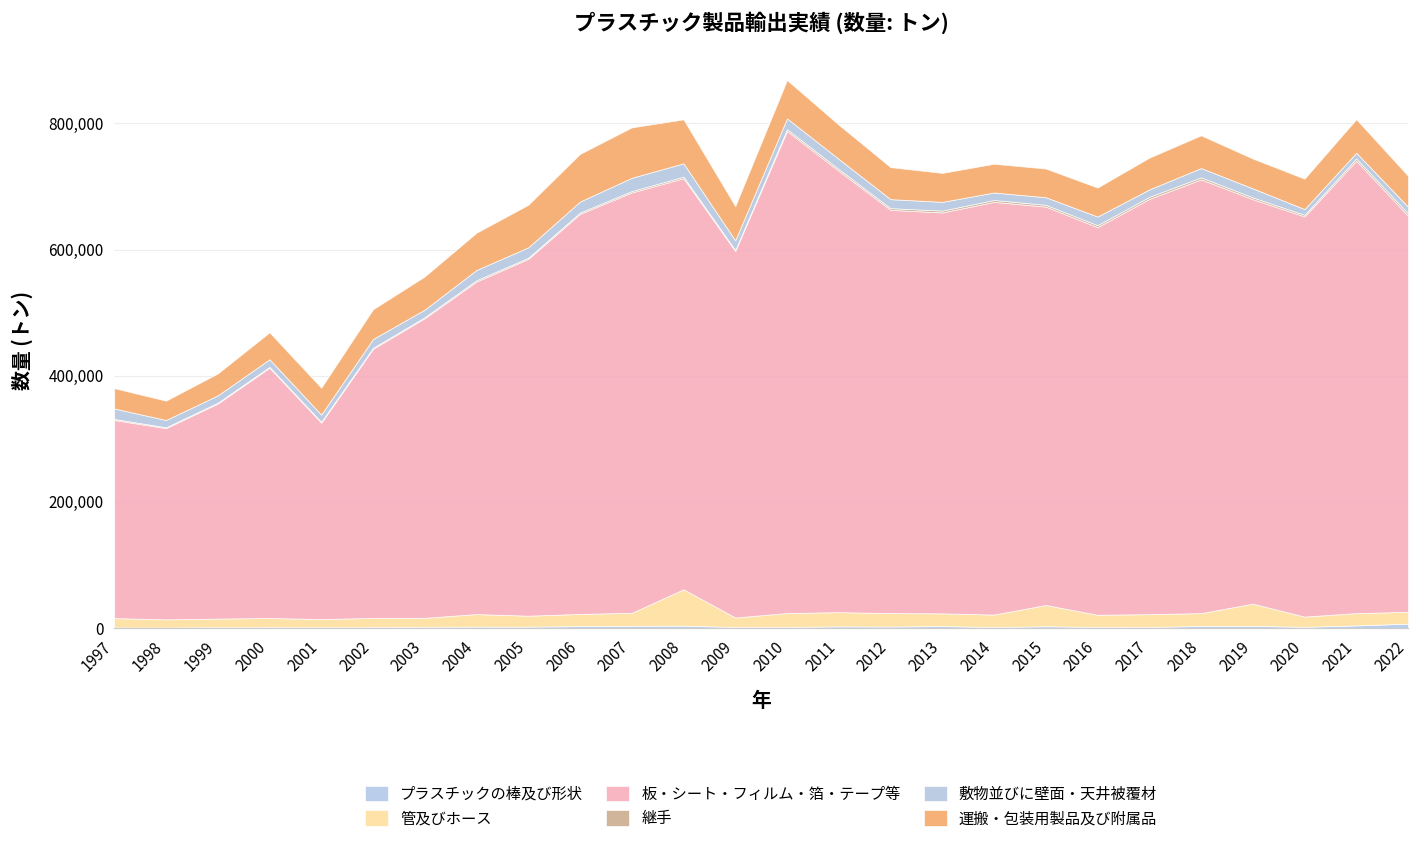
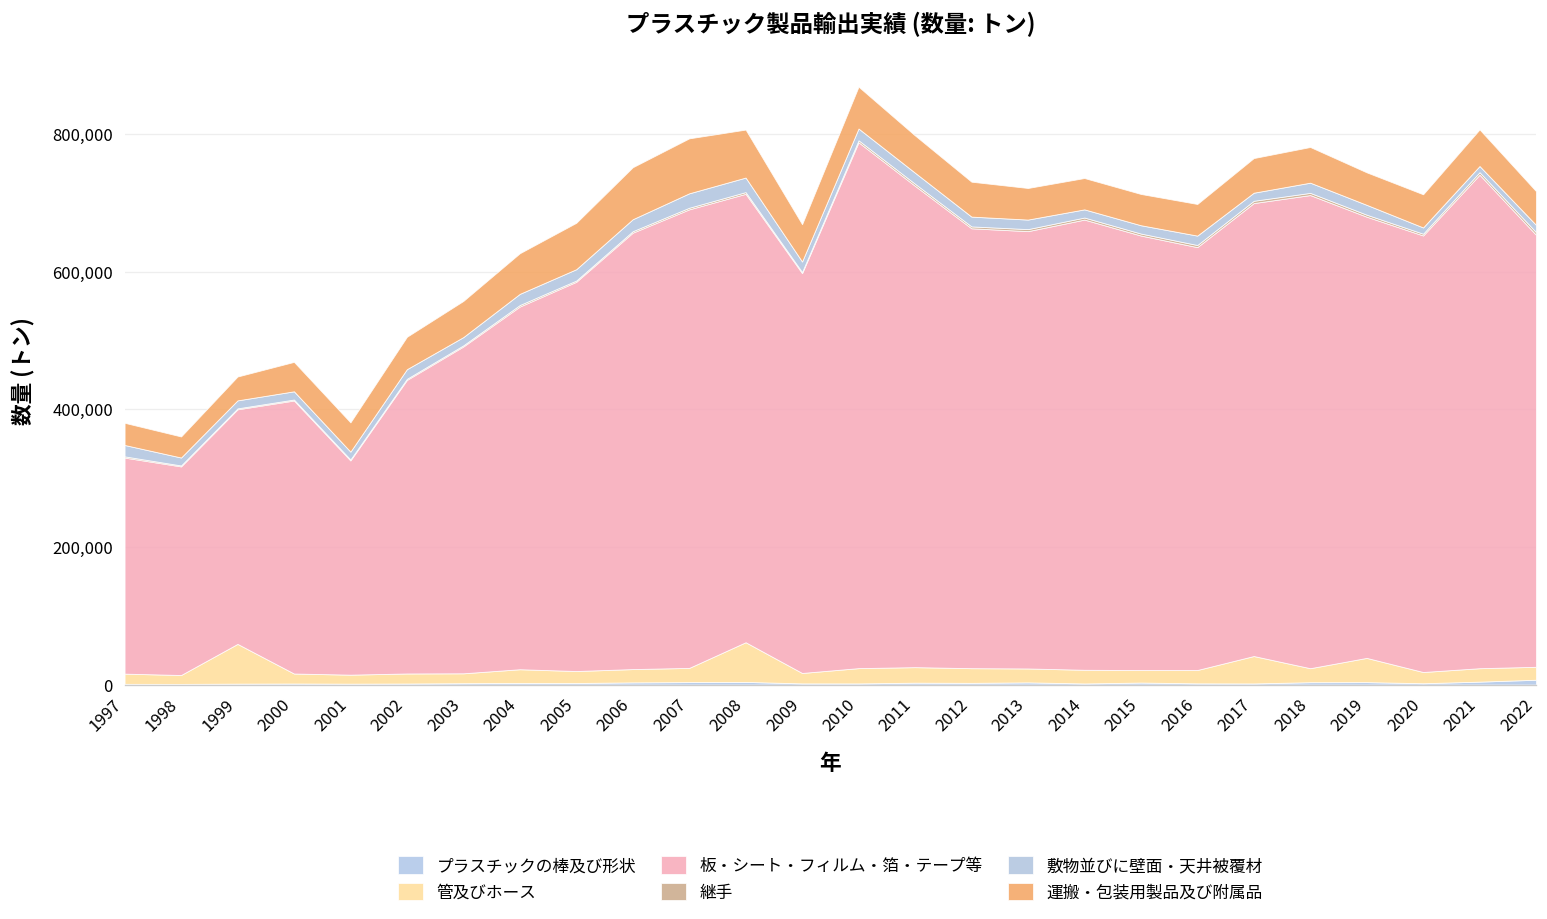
管及びホース, 1999: 10,000 -> 60,000
管及びホース, 2015: 30,000 -> 20,000
管及びホース, 2017: 20,000 -> 40,000
